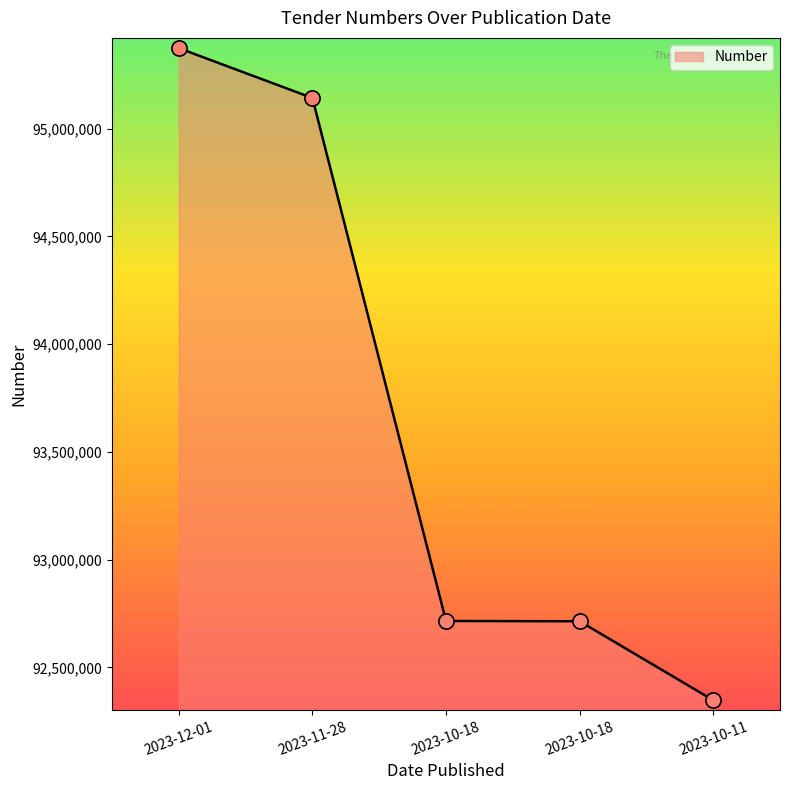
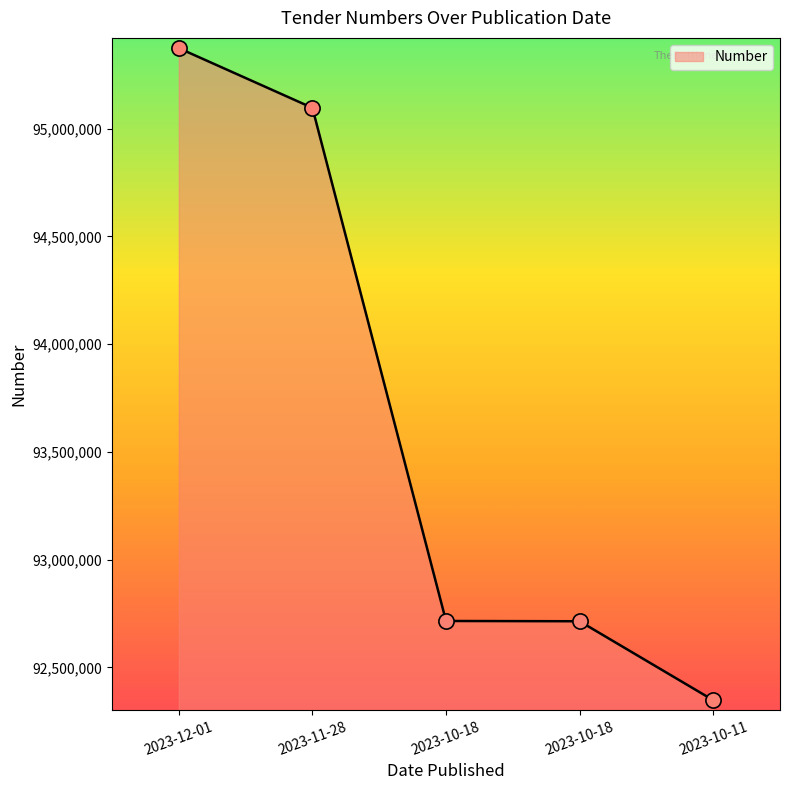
2023-11-28: 95,140,000 -> 95,100,000
